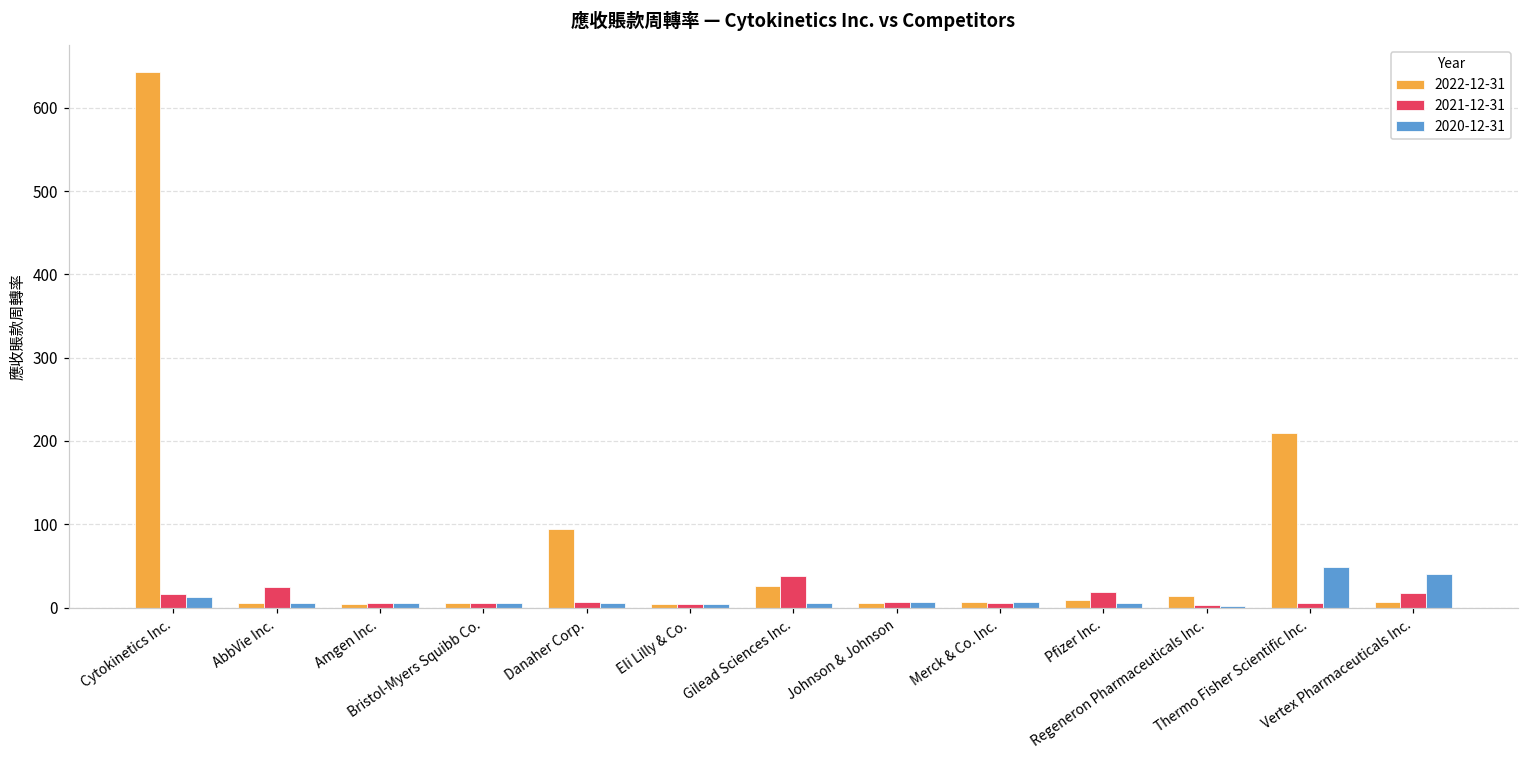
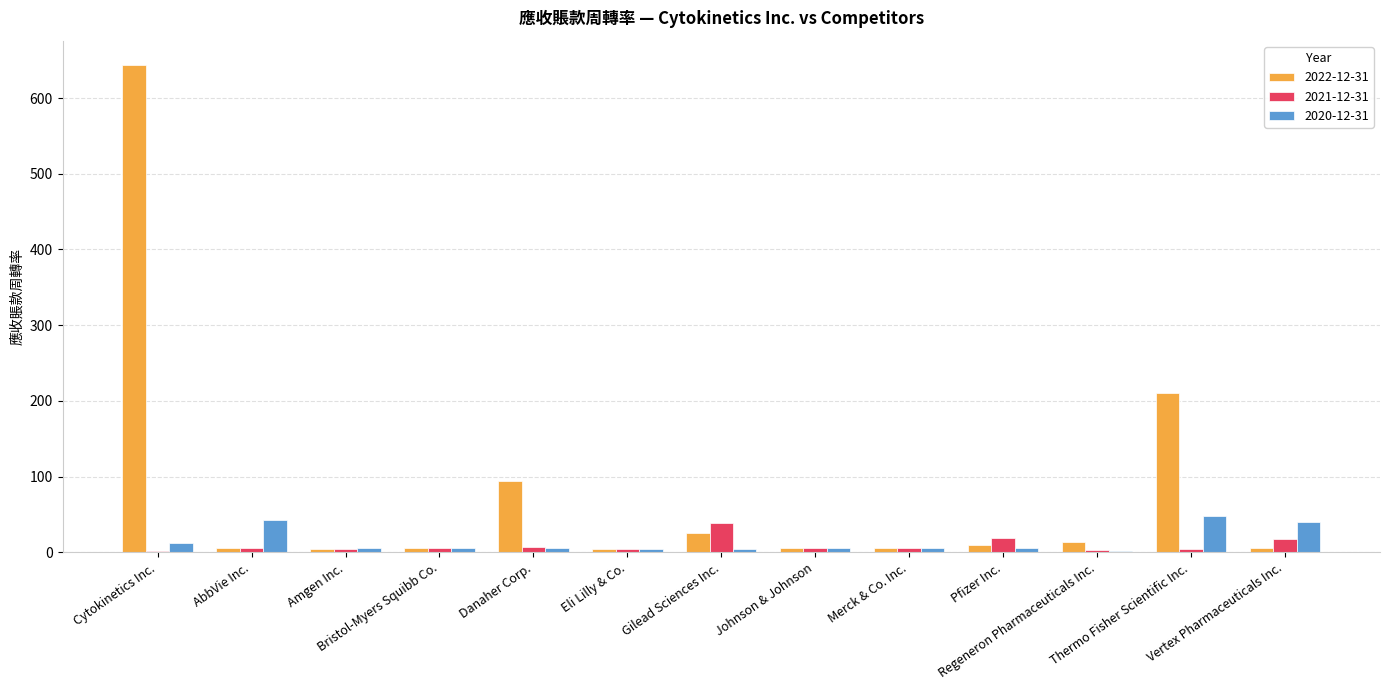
2021-12-31, Cytokinetics Inc.: 20 -> 0
2021-12-31, AbbVie Inc.: 20 -> 10
2020-12-31, AbbVie Inc.: 10 -> 40
